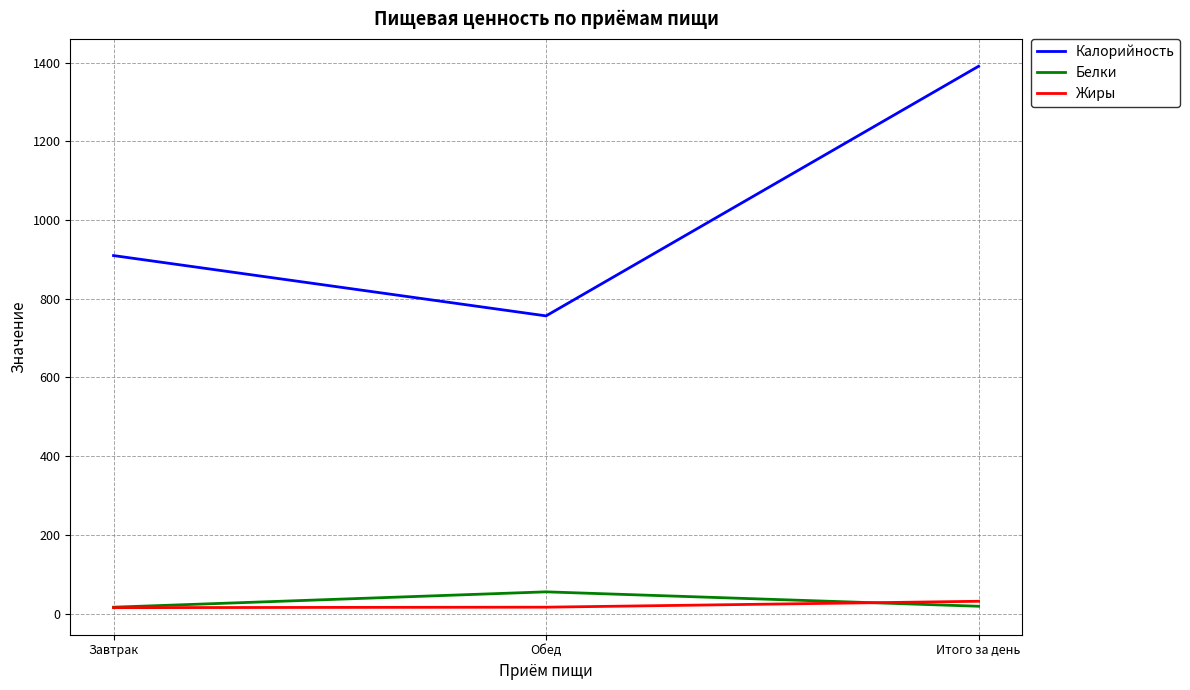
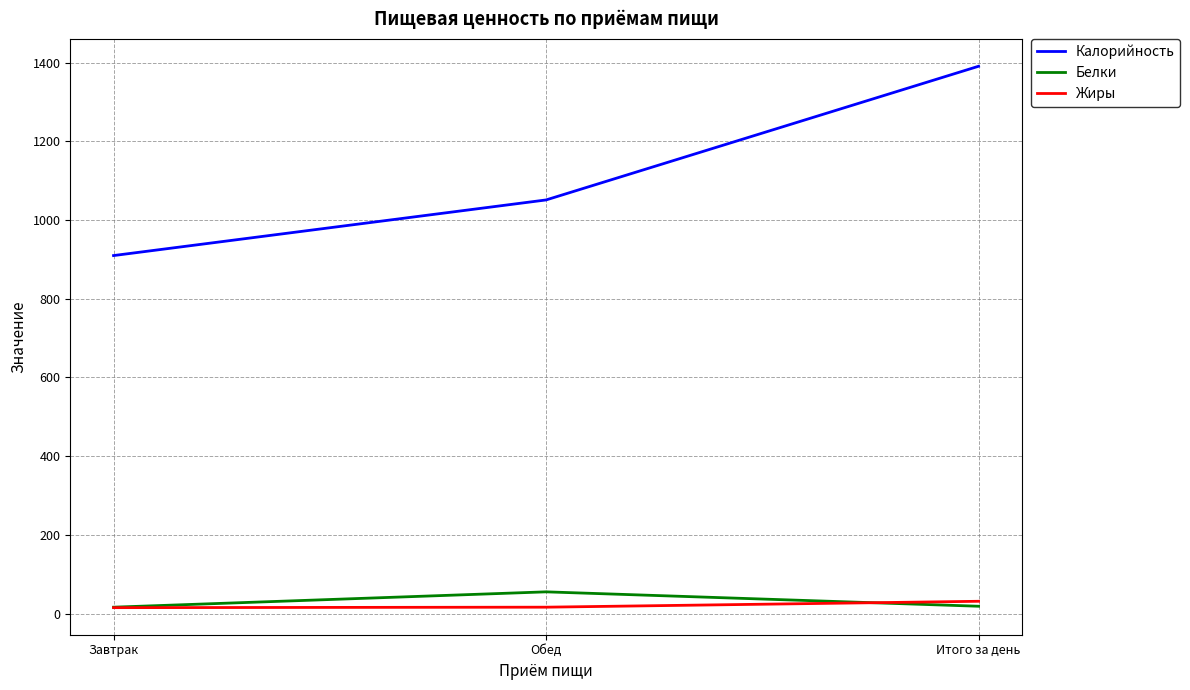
Калорийность, Обед: 760 -> 1050
